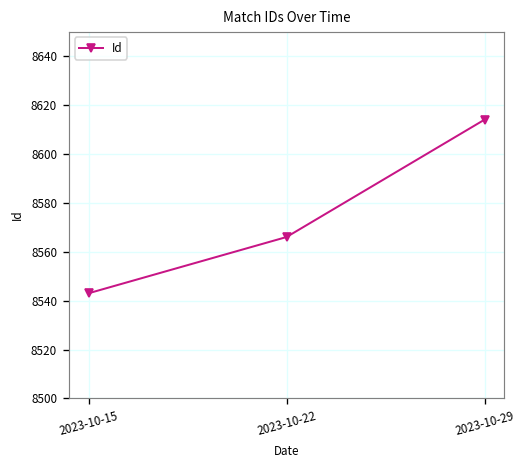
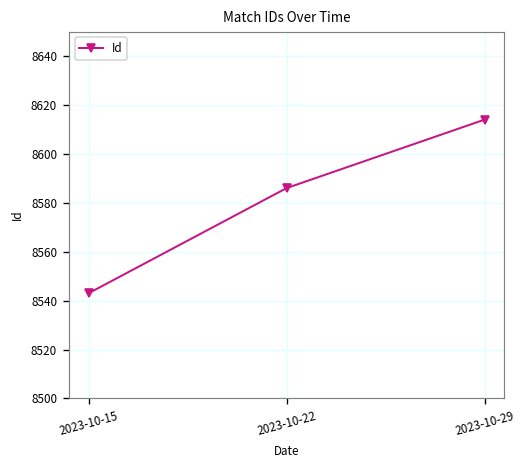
2023-10-22: 8566 -> 8586
